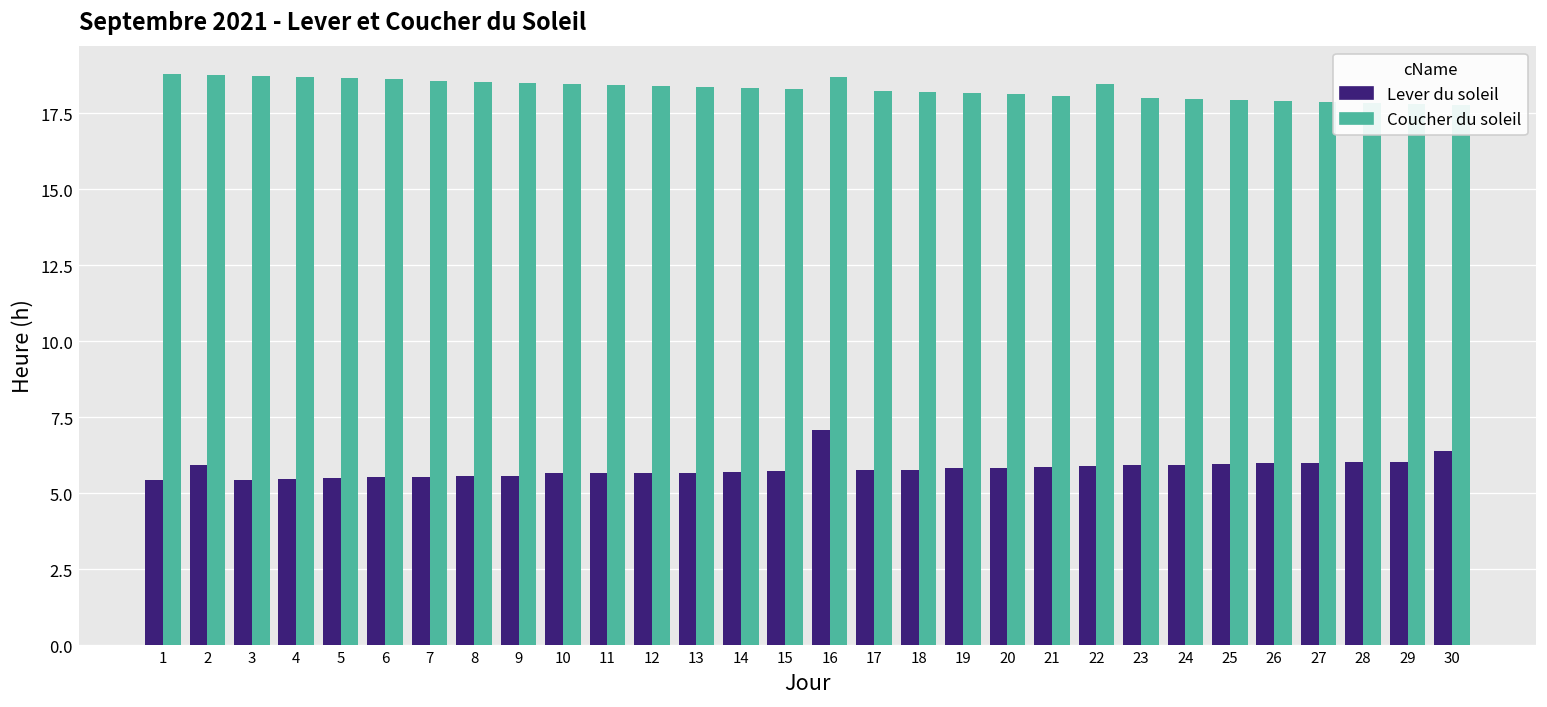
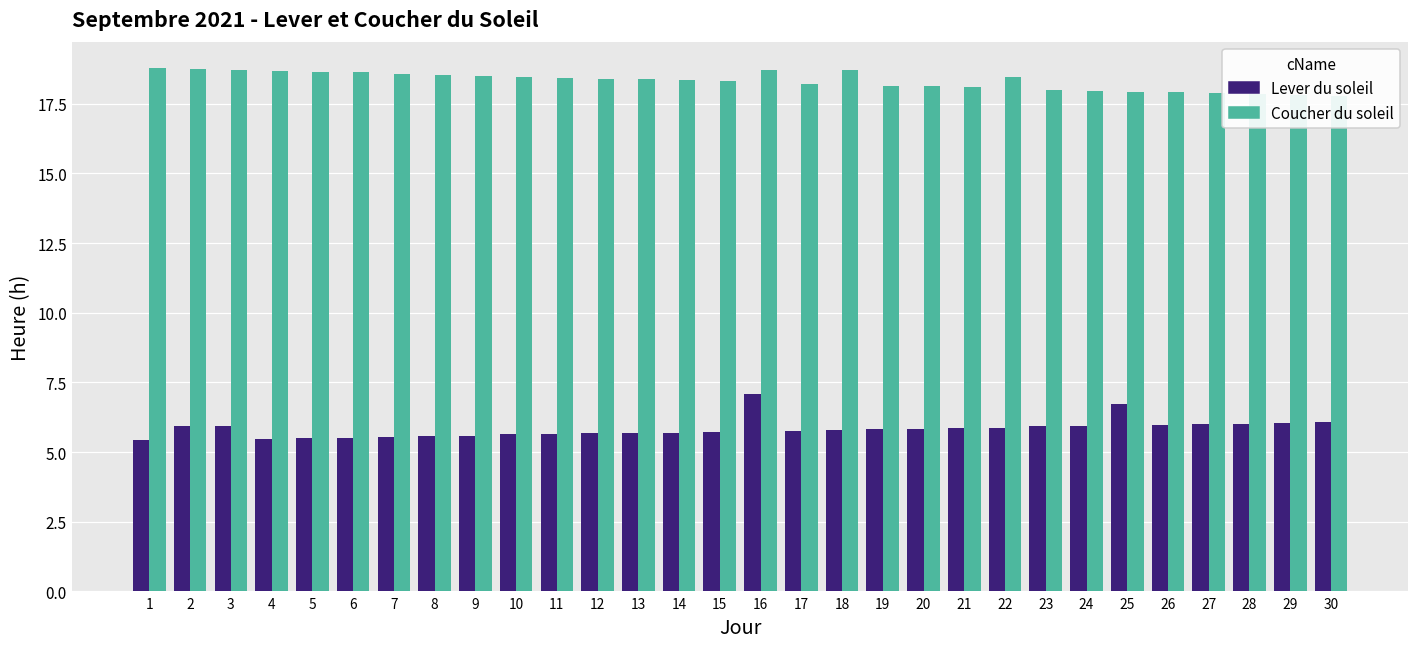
Lever du soleil, 3: 5.5 -> 6.0
Coucher du soleil, 18: 18.2 -> 18.7
Lever du soleil, 25: 6.0 -> 6.7
Lever du soleil, 30: 6.4 -> 6.1
